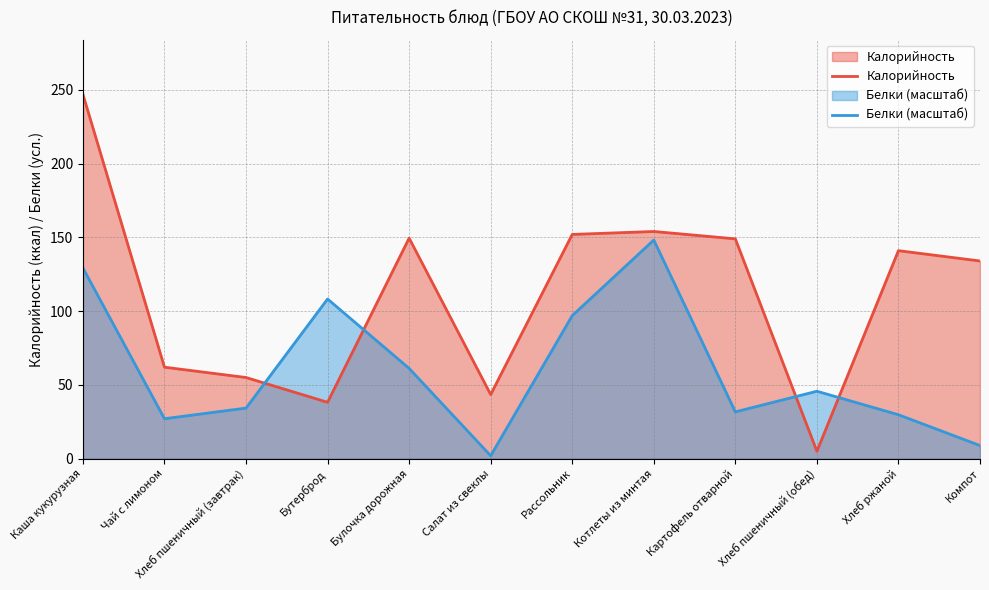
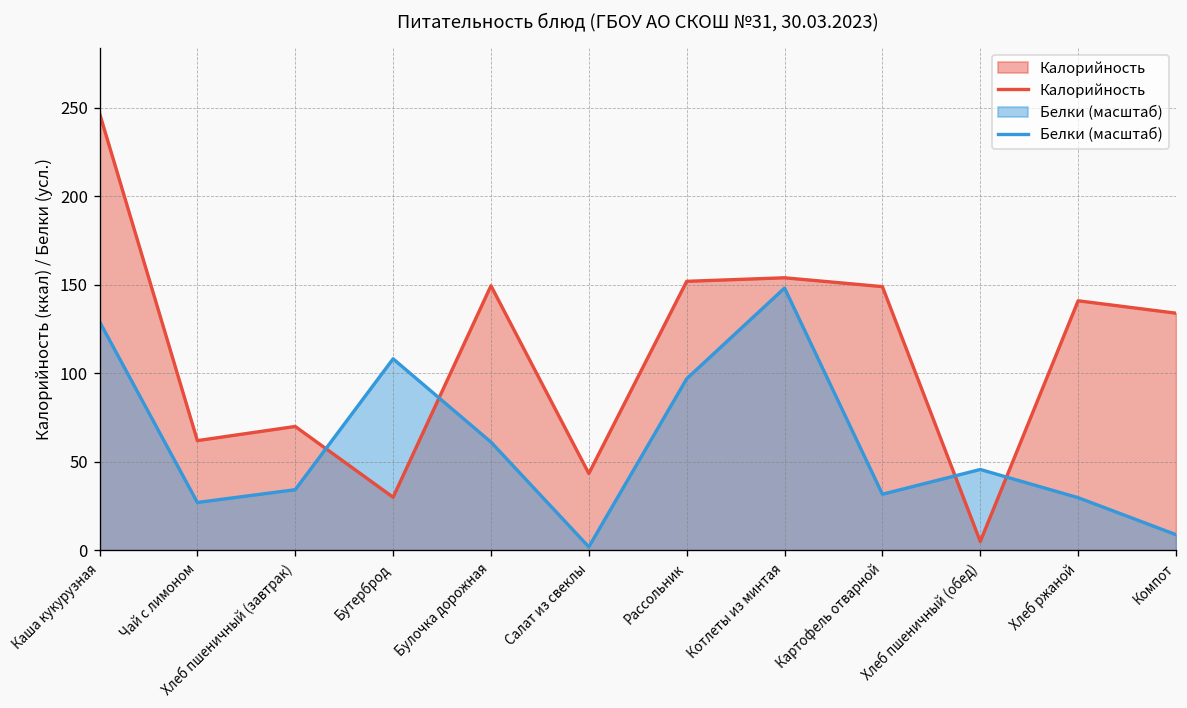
Калорийность, Хлеб пшеничный (завтрак): 55 -> 70
Калорийность, Бутерброд: 38 -> 30
